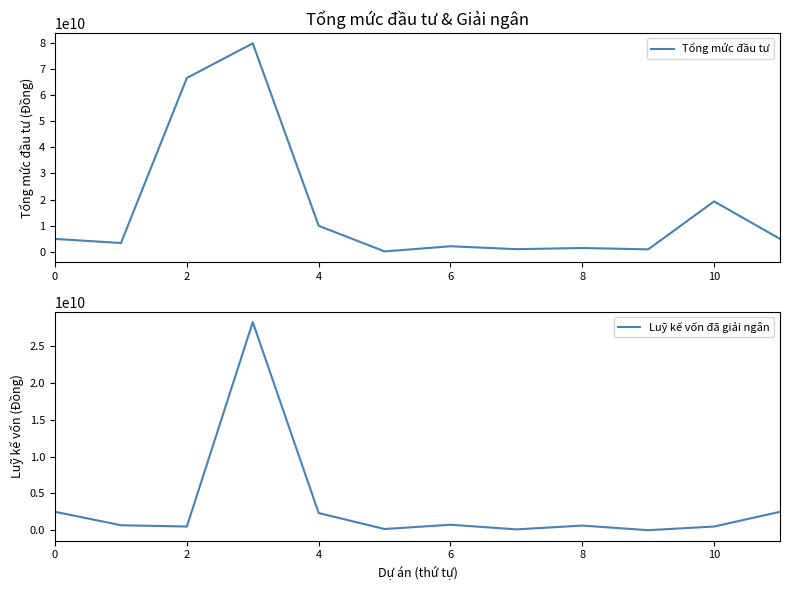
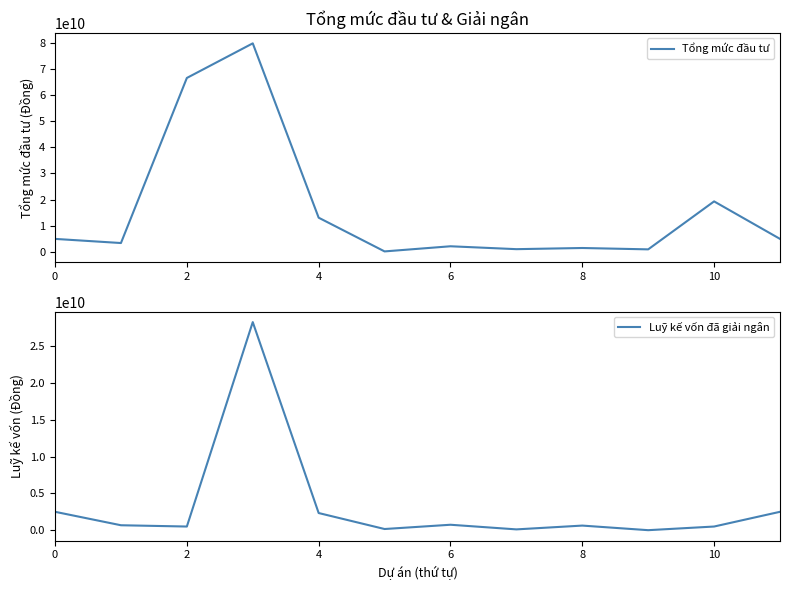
Tổng mức đầu tư & Giải ngân, 4: 10000000000 -> 13000000000
